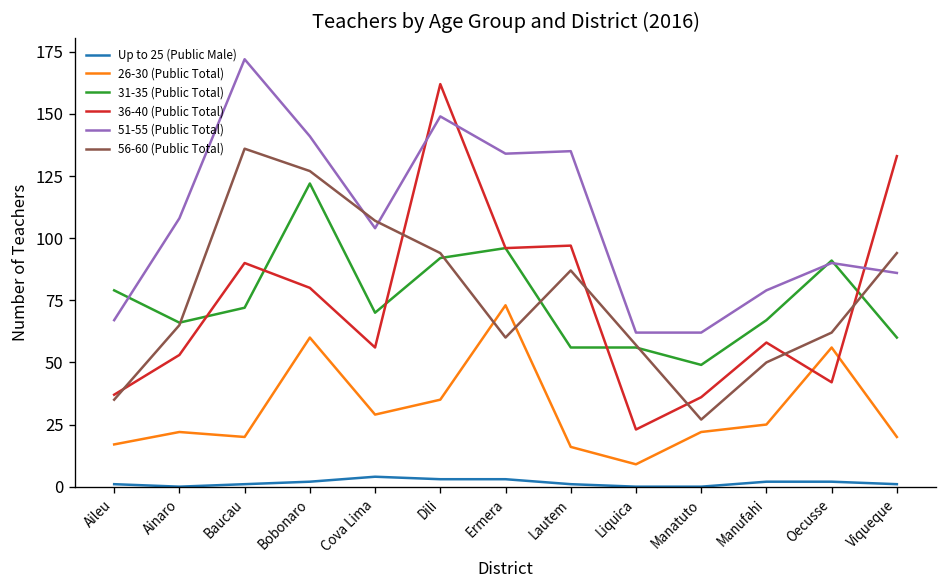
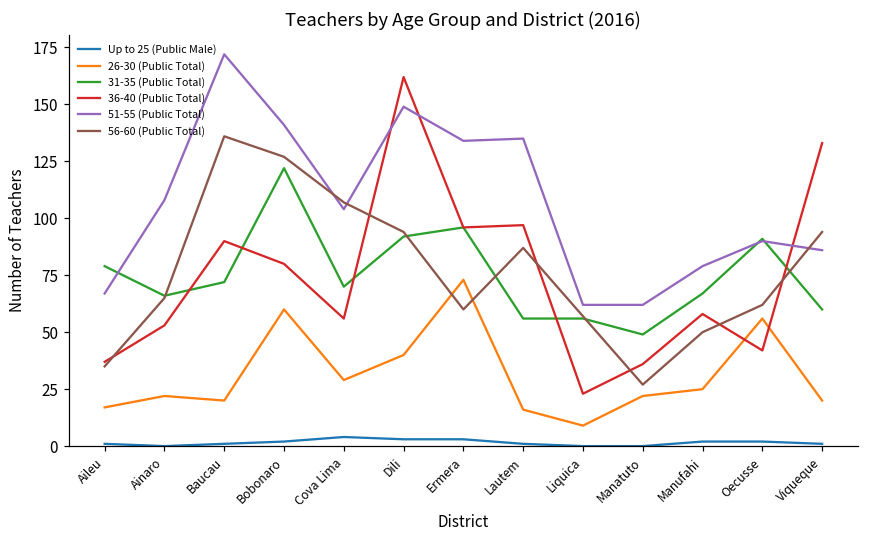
26-30 (Public Total), Dili: 35 -> 40
